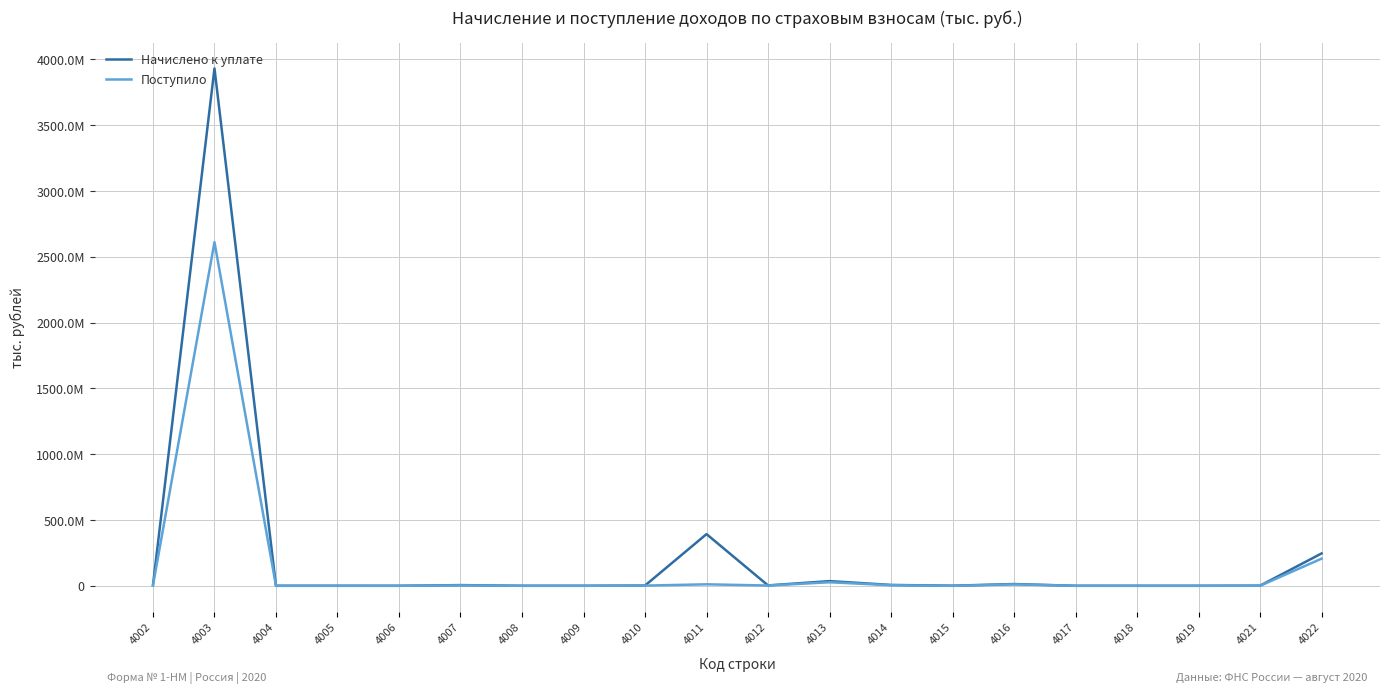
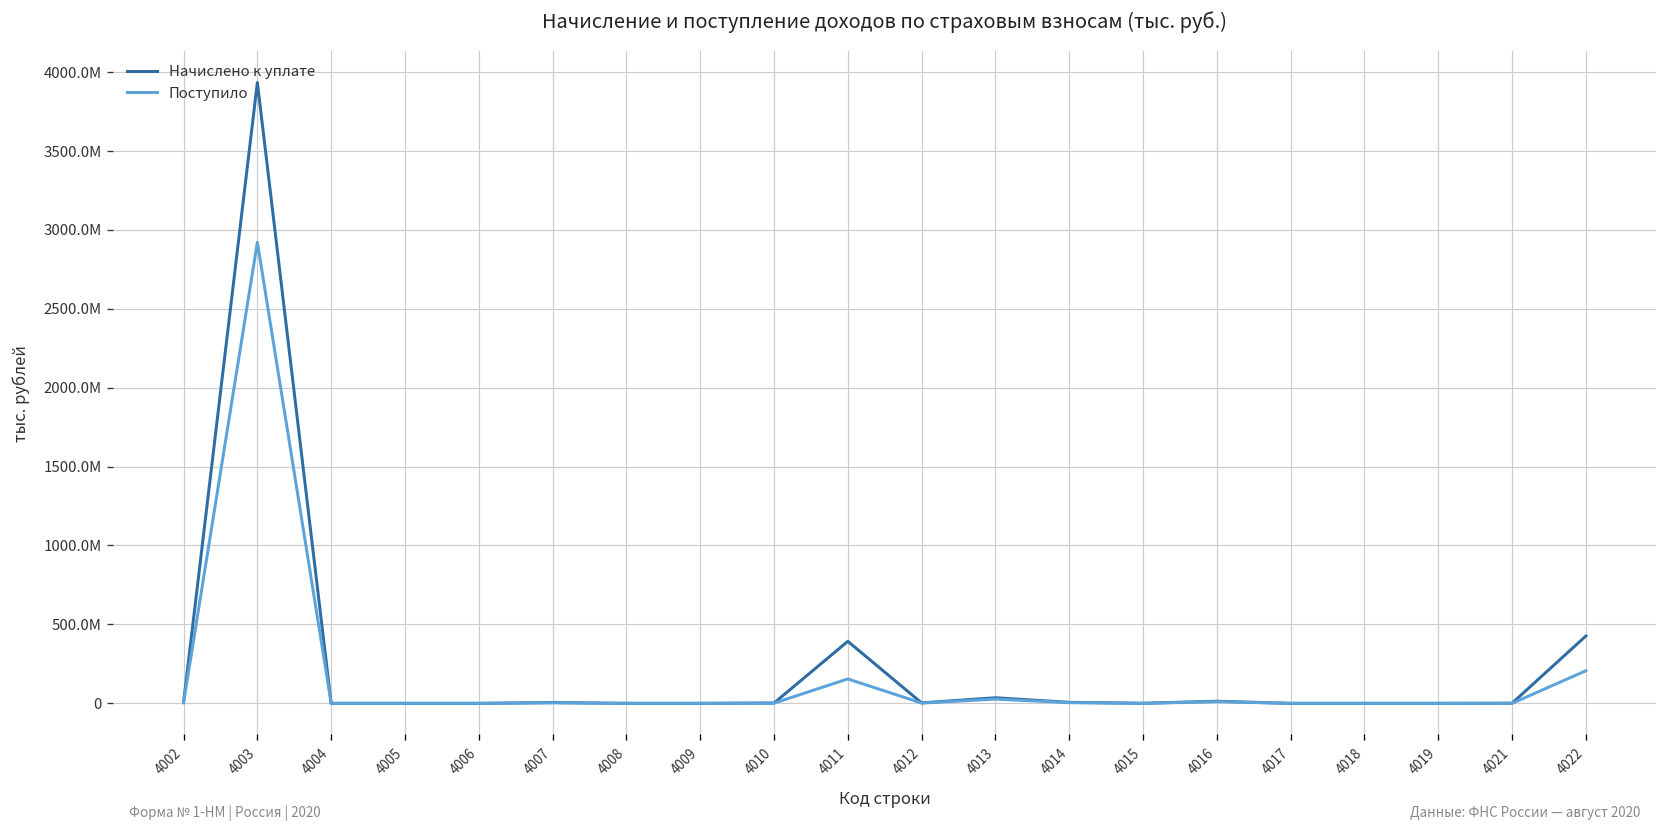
Поступило, 4003: 2610000000 -> 2920000000
Поступило, 4011: 10000000 -> 150000000
Начислено к уплате, 4022: 250000000 -> 430000000
